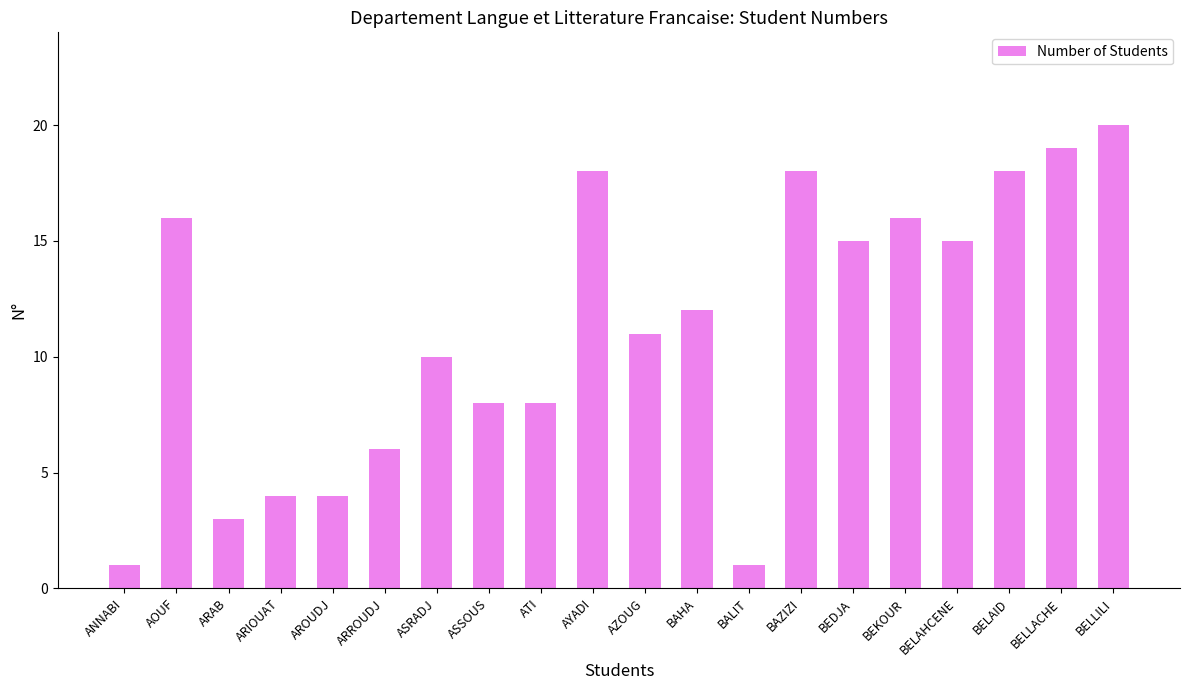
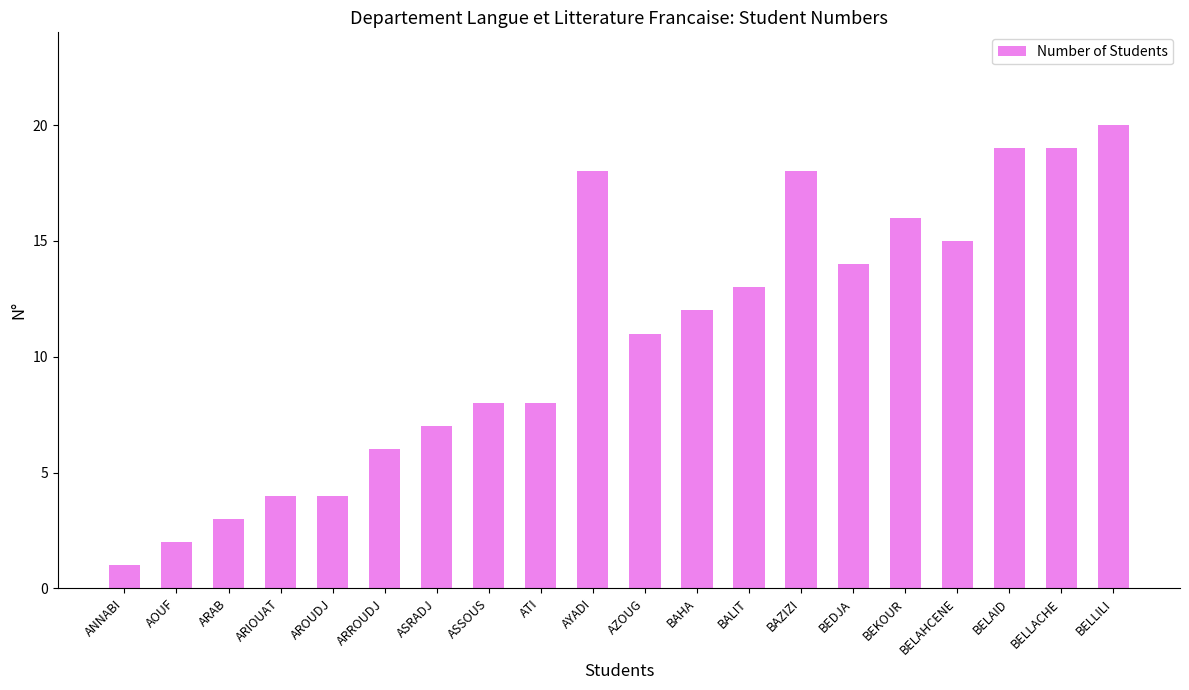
AOUF: 16 -> 2
ASRADJ: 10 -> 7
BALIT: 1 -> 13
BEDJA: 15 -> 14
BELAID: 18 -> 19
